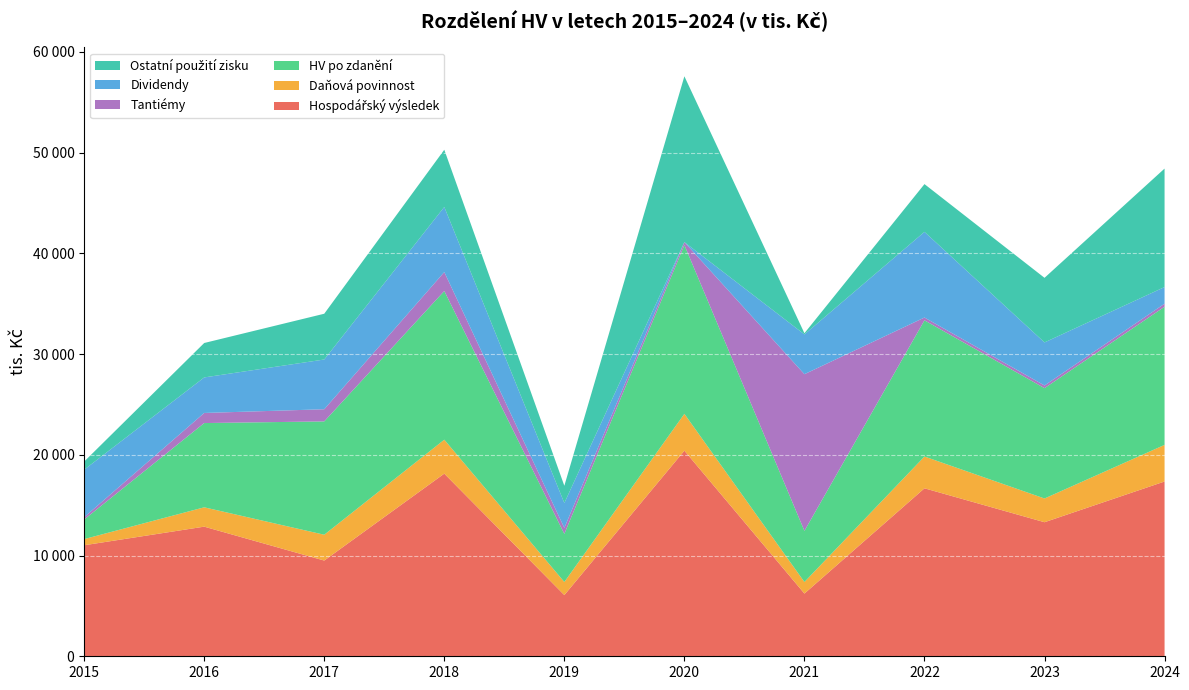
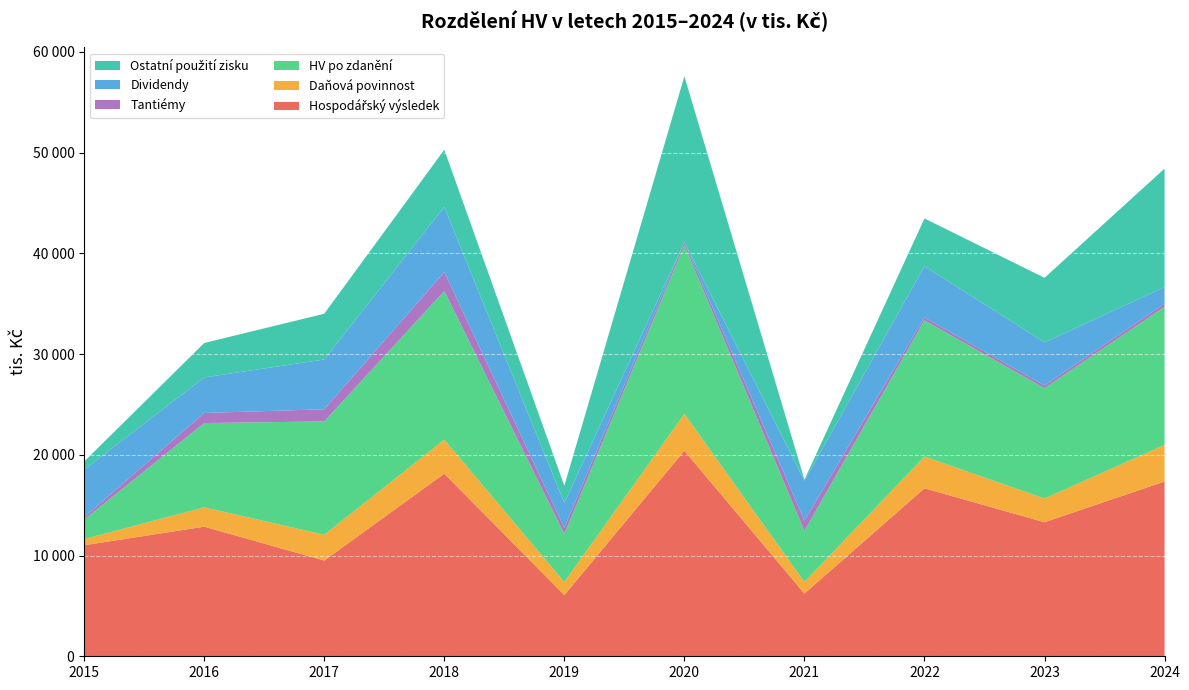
Tantiémy, 2021: 15600 -> 1000
Dividendy, 2022: 8500 -> 5100
